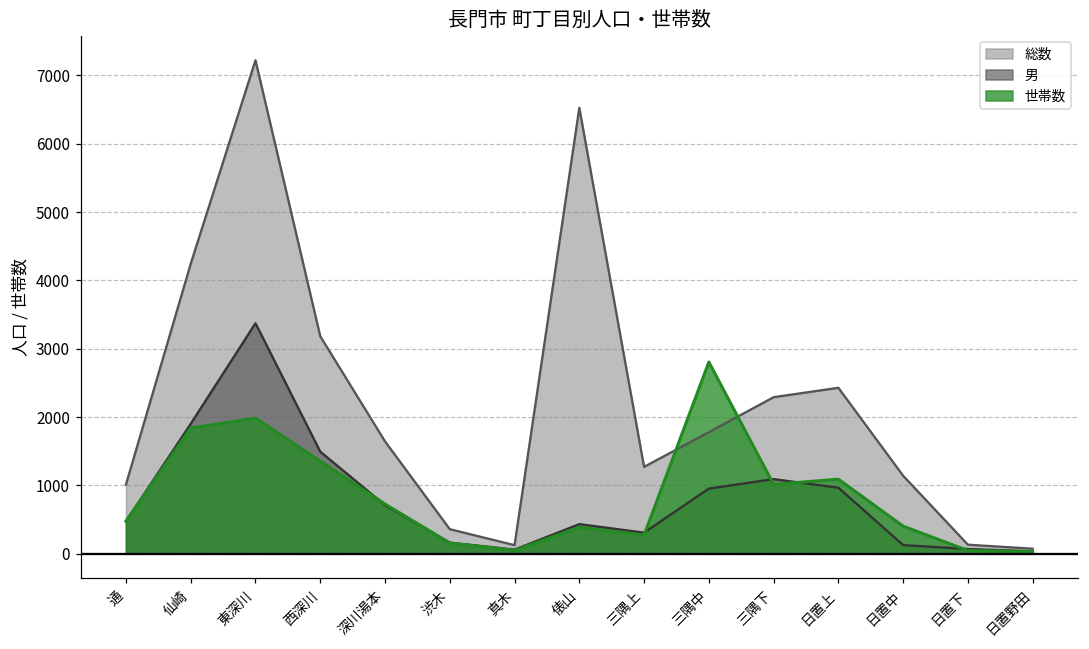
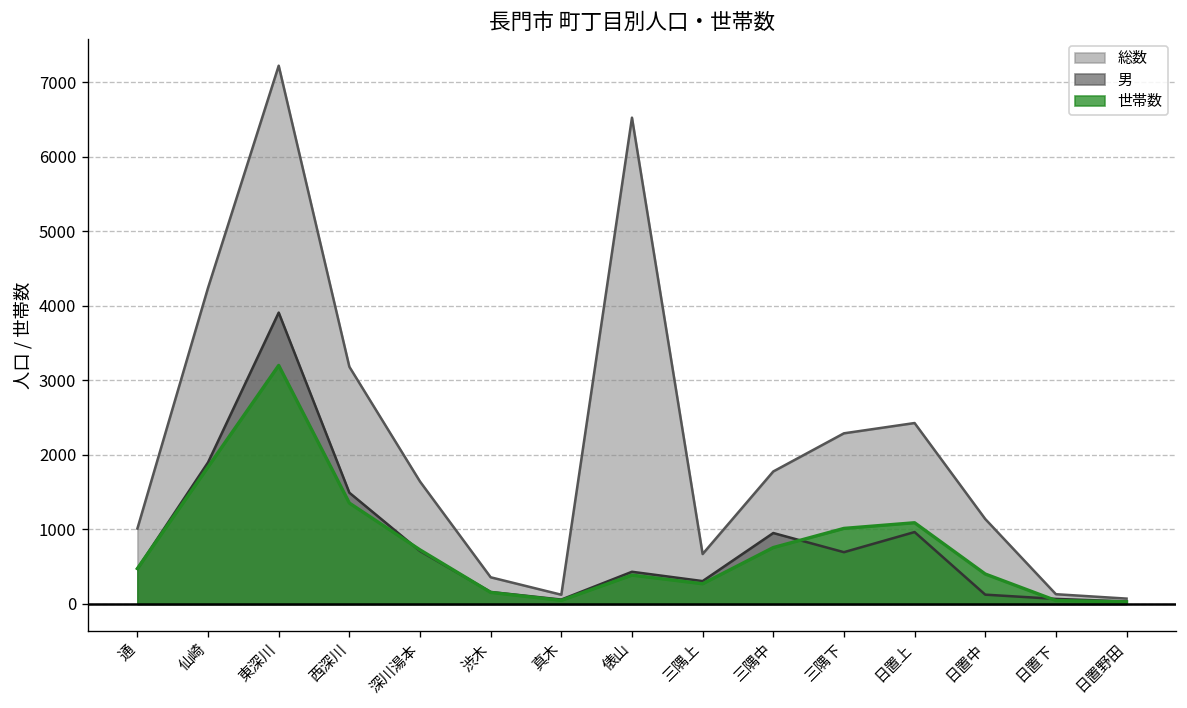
男, 東深川: 3400 -> 3900
世帯数, 東深川: 2000 -> 3200
総数, 三隅上: 1300 -> 700
世帯数, 三隅中: 2800 -> 800
男, 三隅下: 1100 -> 700
